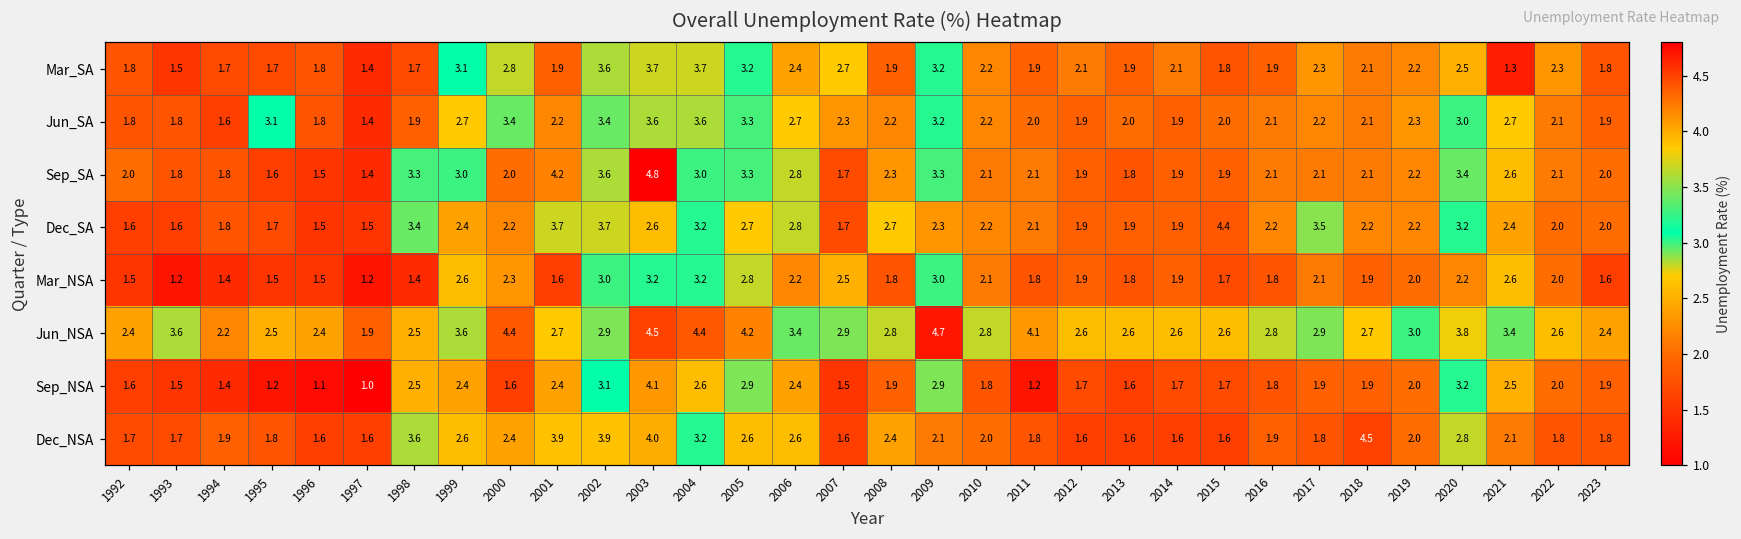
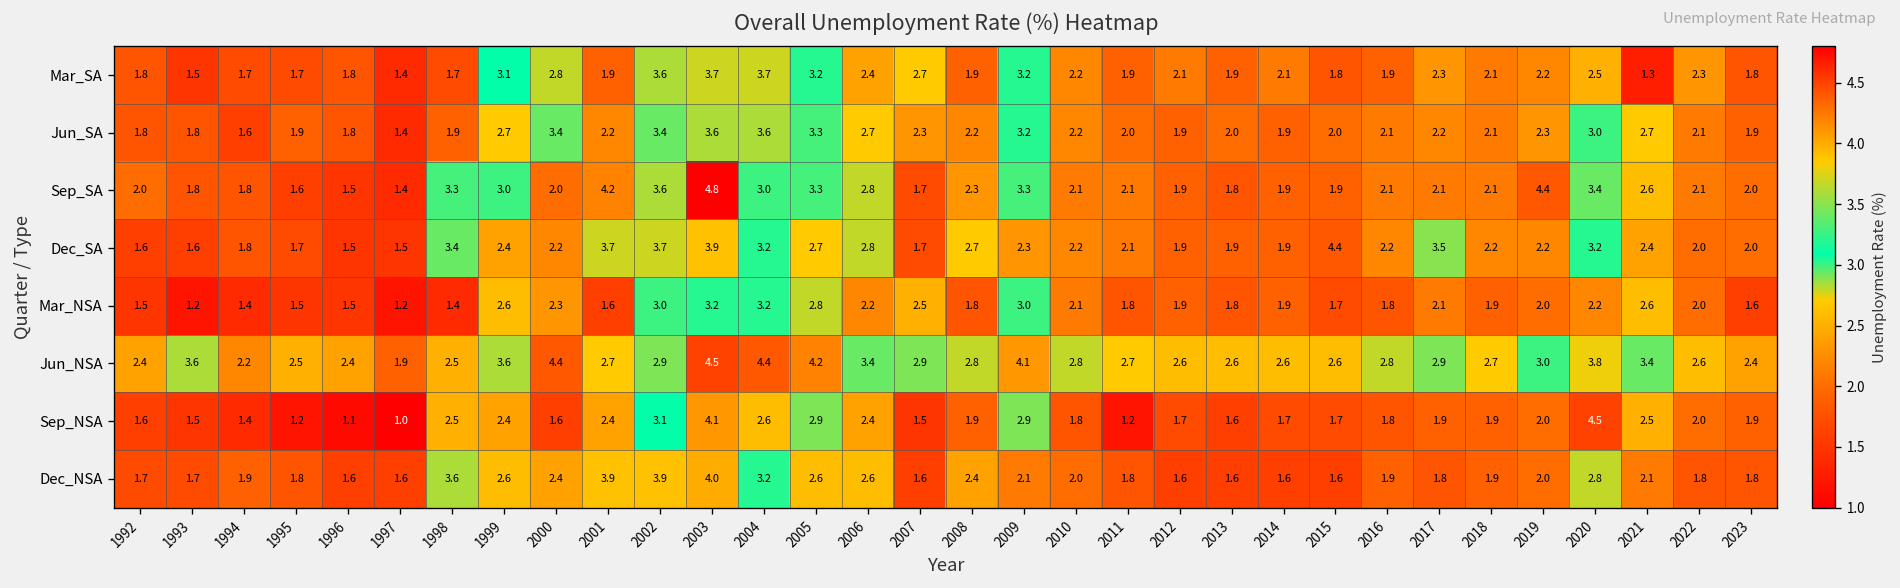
Jun_SA, 1995: 3.1 -> 1.9
Sep_SA, 2019: 2.2 -> 4.4
Dec_SA, 2003: 2.6 -> 3.9
Jun_NSA, 2009: 4.7 -> 4.1
Jun_NSA, 2011: 4.1 -> 2.7
Sep_NSA, 2020: 3.2 -> 4.5
Dec_NSA, 2018: 4.5 -> 1.9
